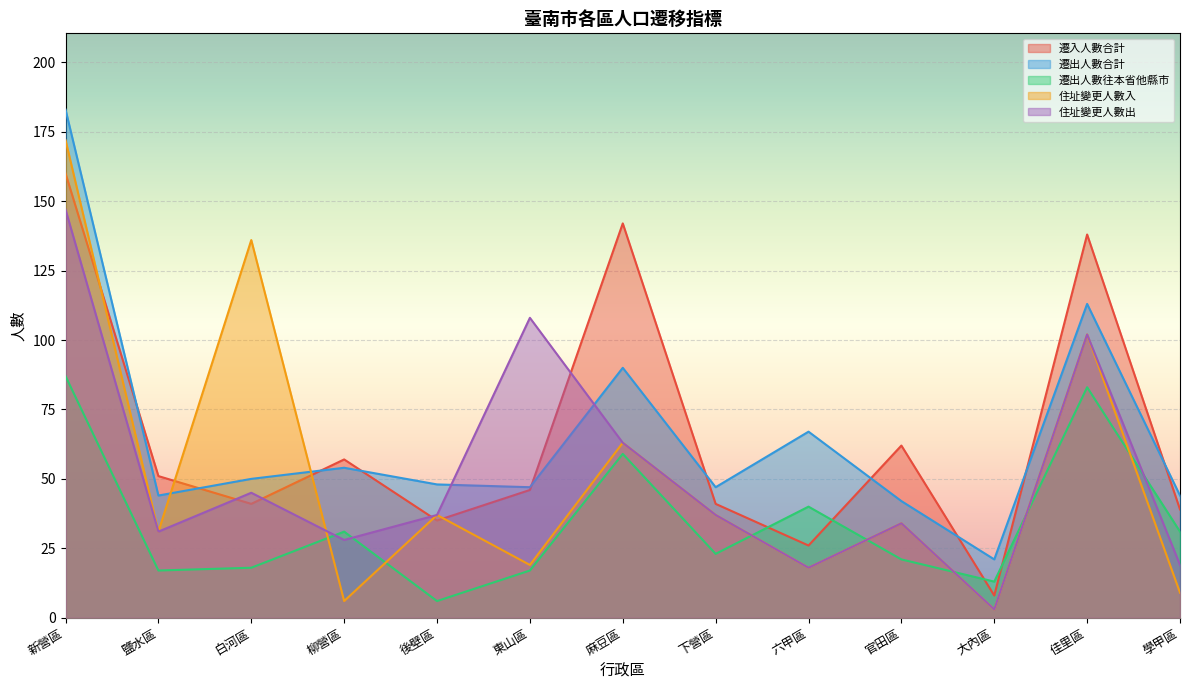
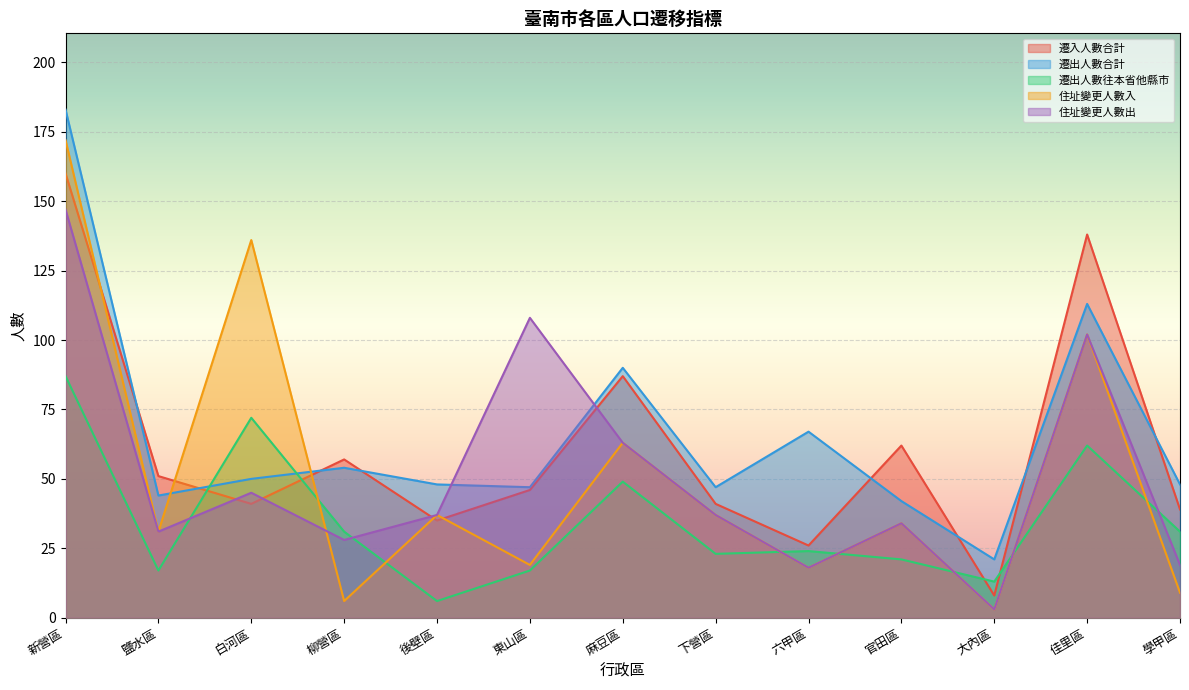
遷出人數往本省他縣市, 白河區: 18 -> 72
遷入人數合計, 麻豆區: 142 -> 87
遷出人數往本省他縣市, 麻豆區: 59 -> 49
遷出人數往本省他縣市, 六甲區: 40 -> 24
遷出人數往本省他縣市, 佳里區: 83 -> 62
遷出人數合計, 學甲區: 44 -> 48
